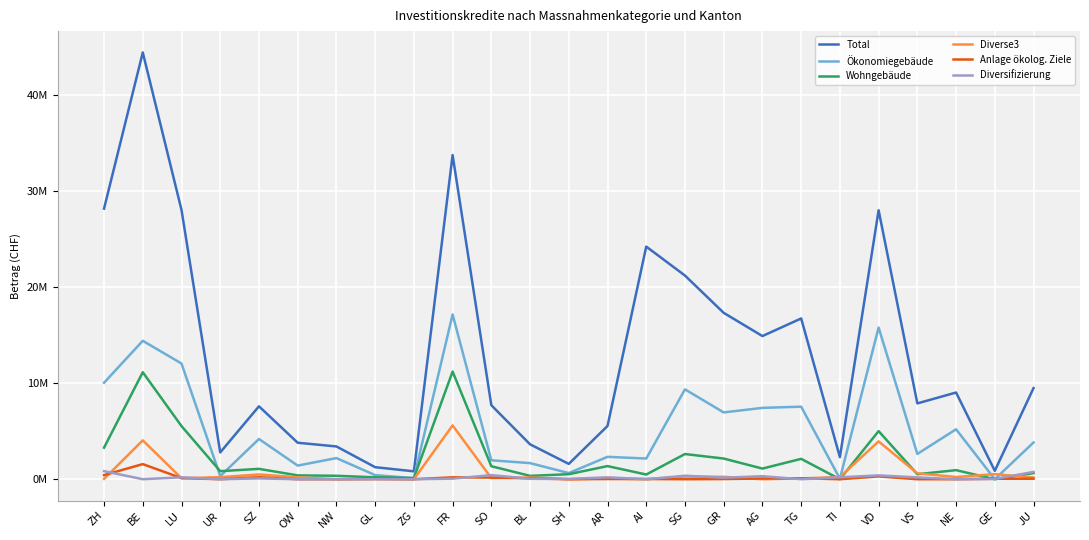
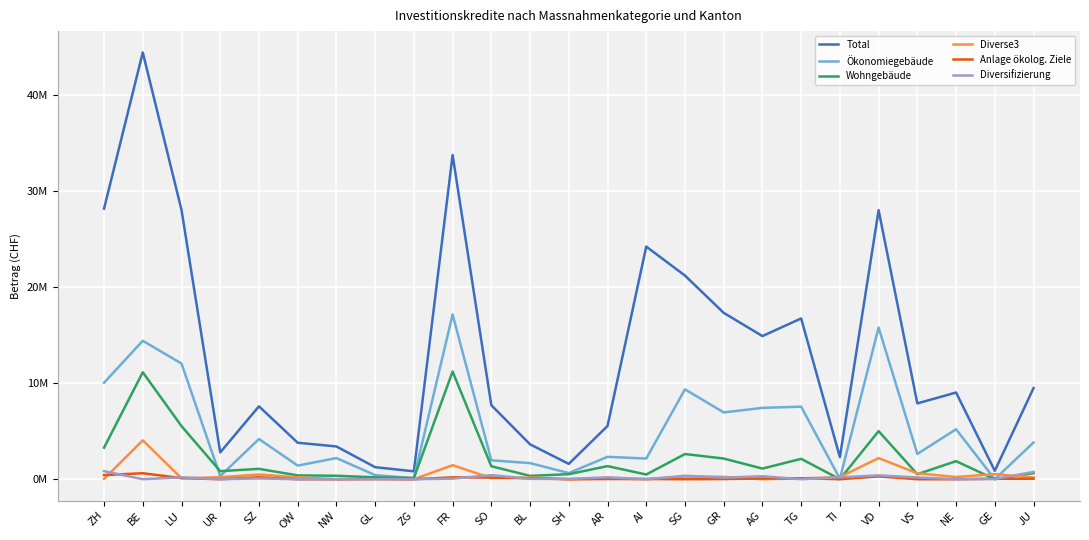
Anlage ökolog. Ziele, BE: 2000000 -> 1000000
Diverse3, FR: 6000000 -> 1000000
Diverse3, VD: 4000000 -> 2000000
Wohngebäude, NE: 1000000 -> 2000000
